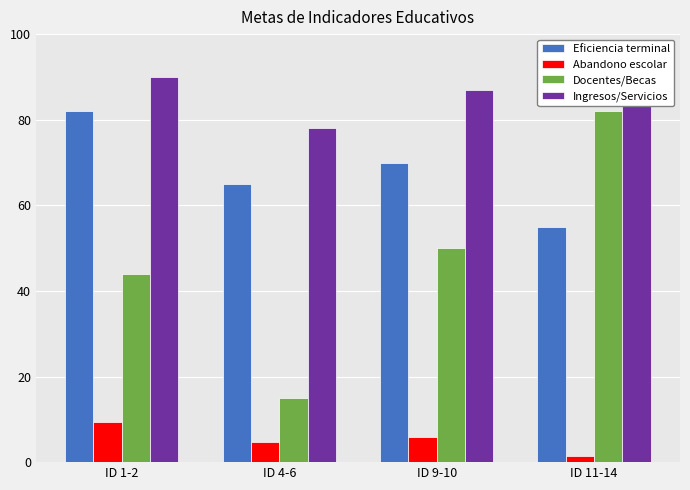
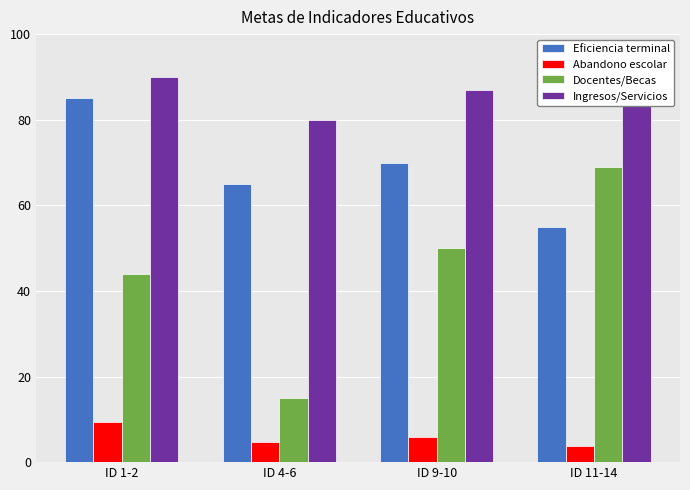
Eficiencia terminal, ID 1-2: 82 -> 85
Ingresos/Servicios, ID 4-6: 78 -> 80
Abandono escolar, ID 11-14: 1 -> 4
Docentes/Becas, ID 11-14: 82 -> 69
